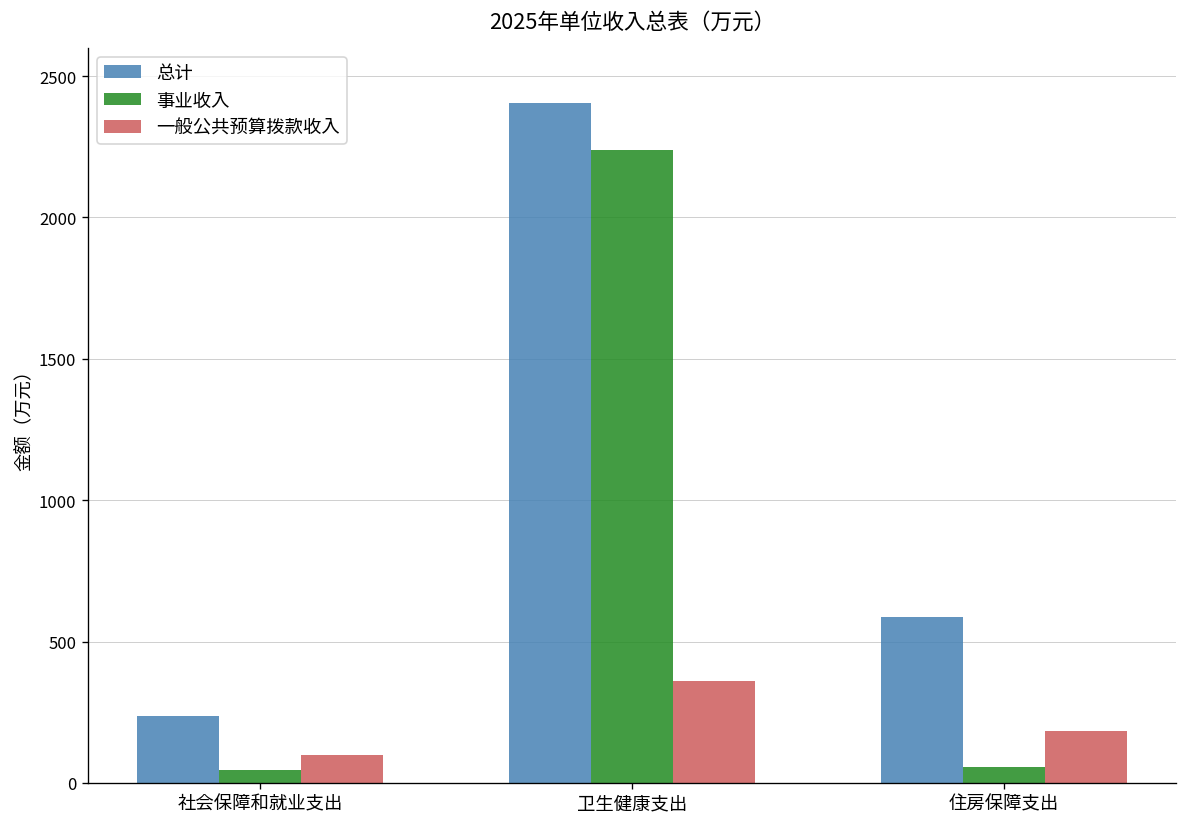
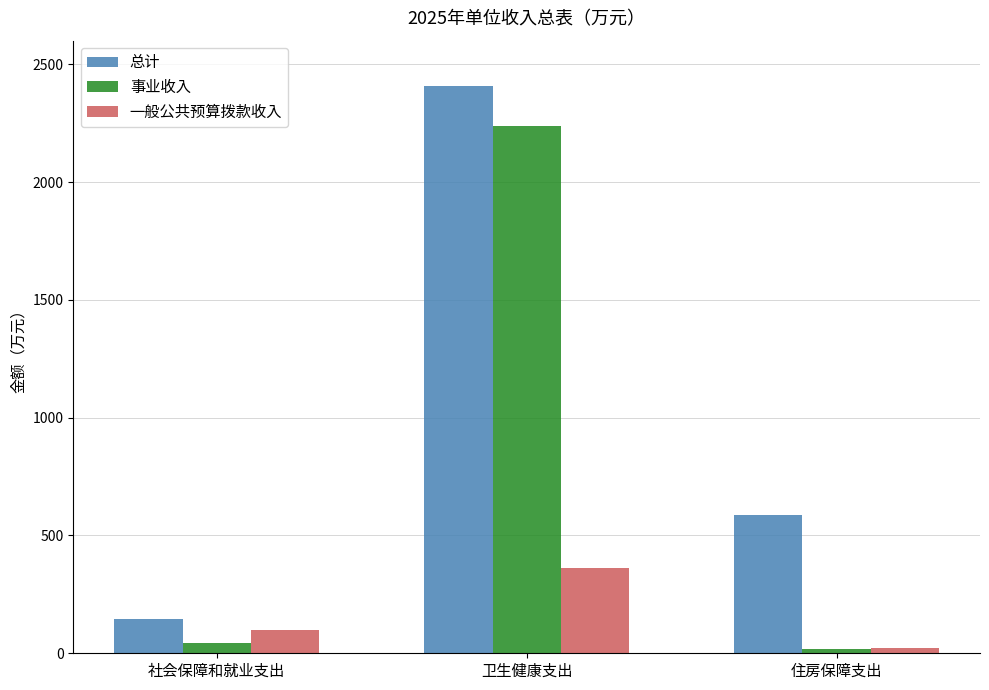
总计, 社会保障和就业支出: 240 -> 140
事业收入, 住房保障支出: 60 -> 20
一般公共预算拨款收入, 住房保障支出: 180 -> 20
